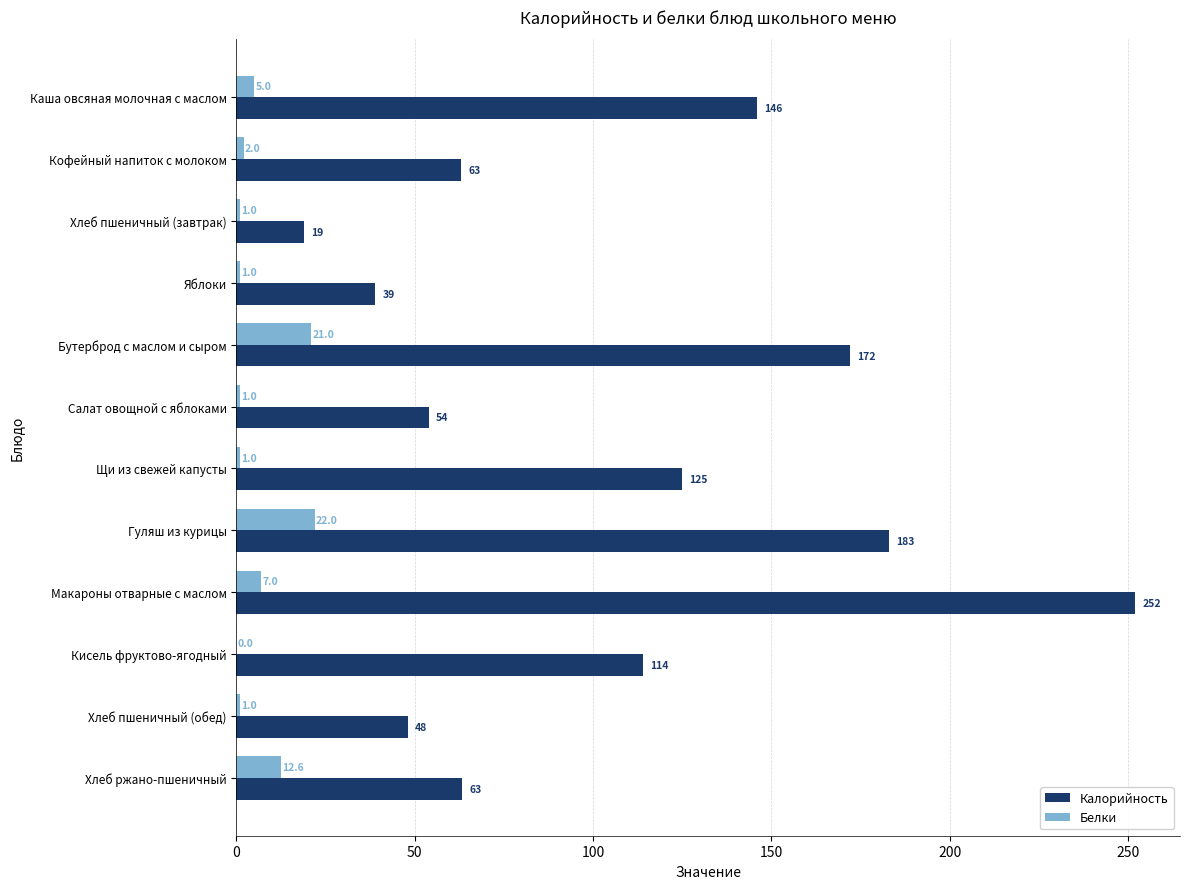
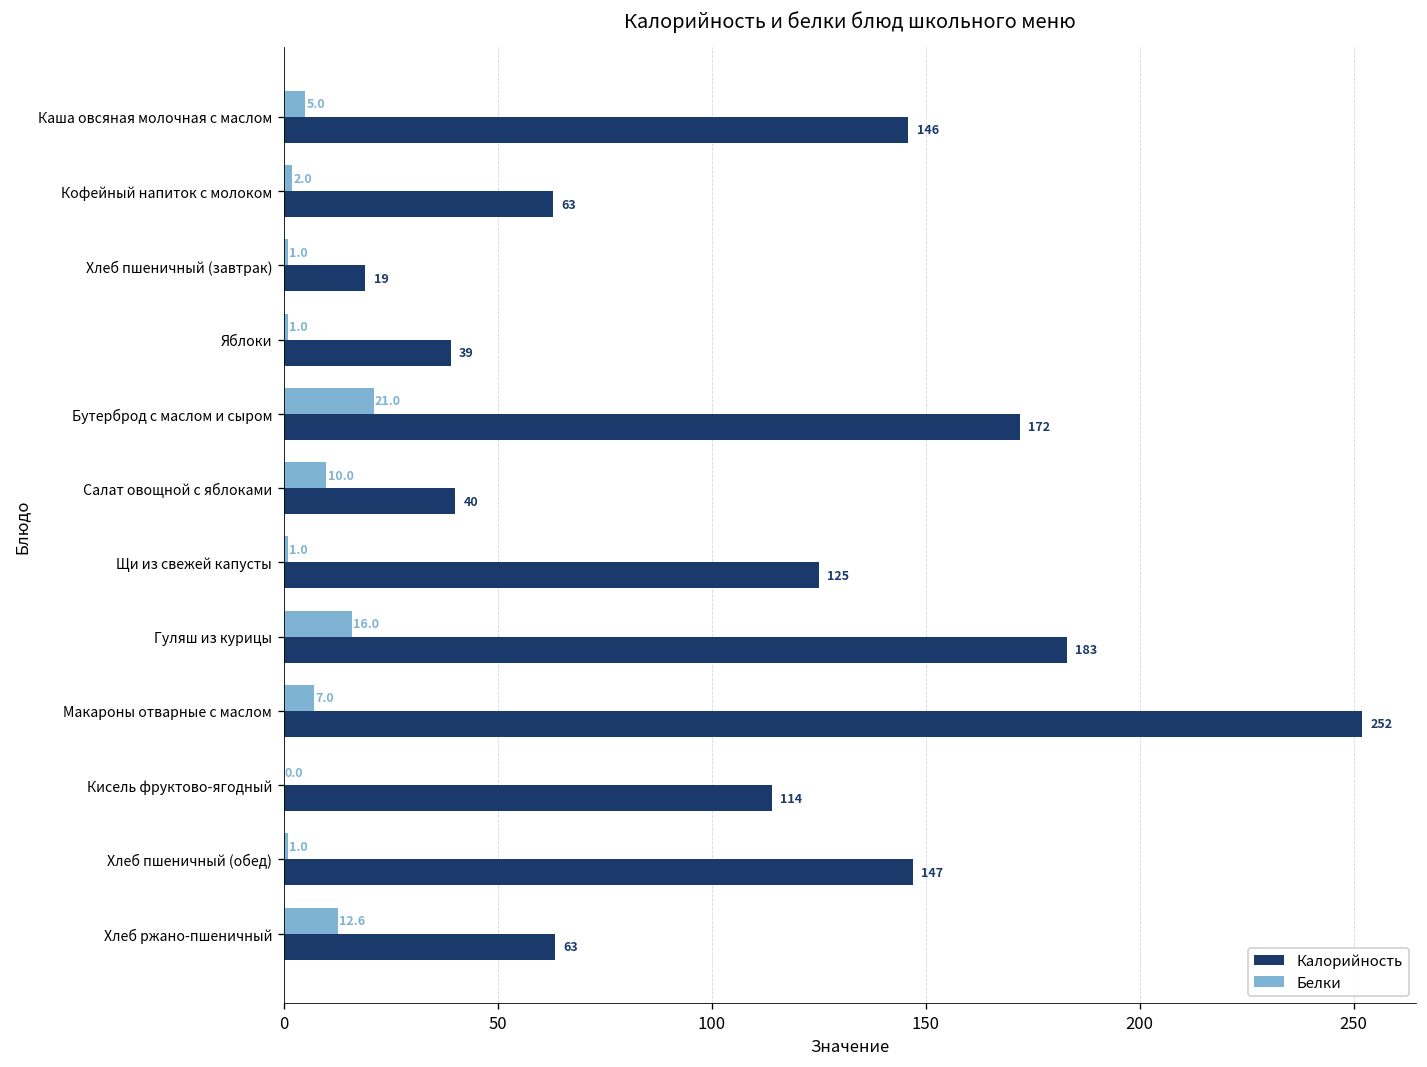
Белки, Салат овощной с яблоками: 1.0 -> 10.0
Калорийность, Салат овощной с яблоками: 54 -> 40
Белки, Гуляш из курицы: 22.0 -> 16.0
Калорийность, Хлеб пшеничный (обед): 48 -> 147
